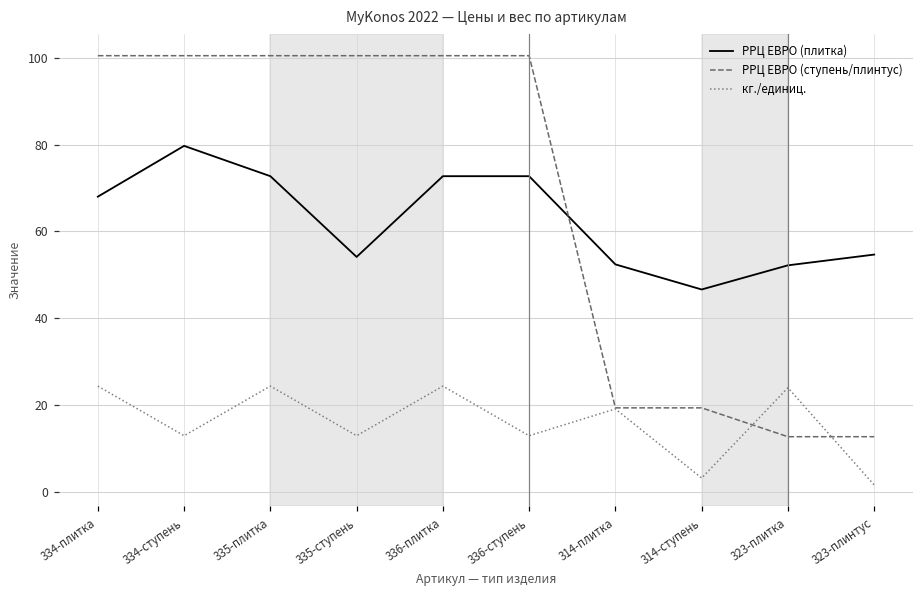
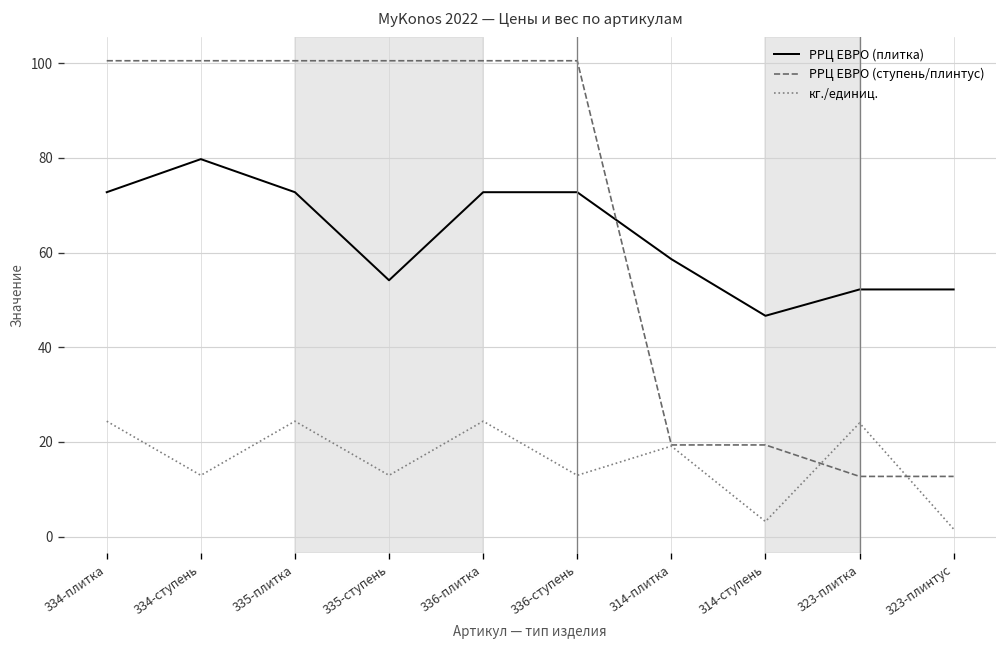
РРЦ ЕВРО (плитка), 334-плитка: 68 -> 73
РРЦ ЕВРО (плитка), 314-плитка: 52 -> 59
РРЦ ЕВРО (плитка), 323-плинтус: 55 -> 52
